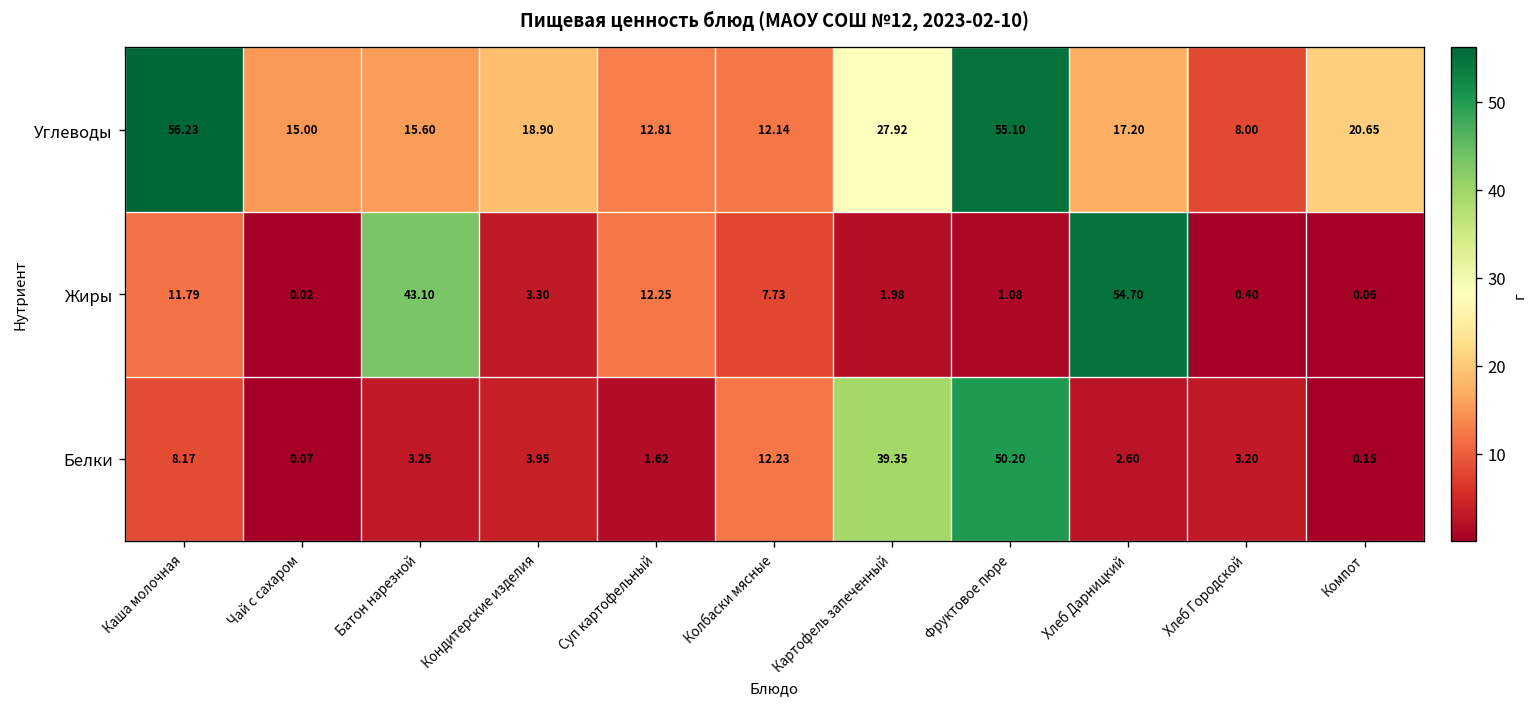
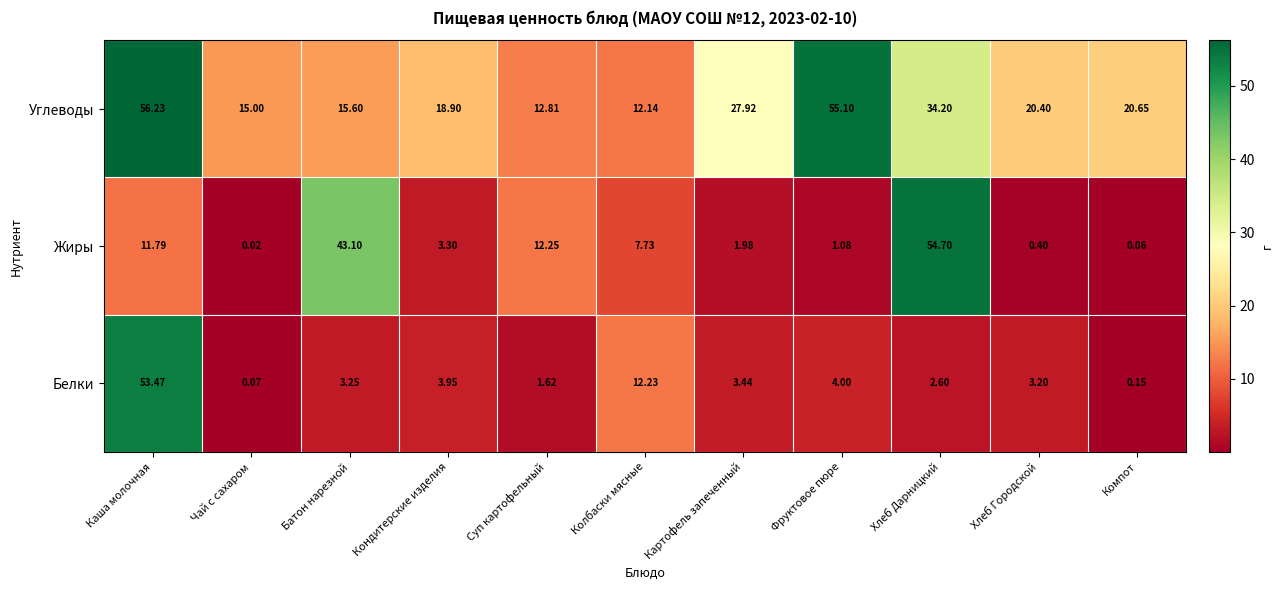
Углеводы, Хлеб Дарницкий: 17.20 -> 34.20
Углеводы, Хлеб Городской: 8.00 -> 20.40
Белки, Каша молочная: 8.17 -> 53.47
Белки, Картофель запеченный: 39.35 -> 3.44
Белки, Фруктовое пюре: 50.20 -> 4.00
